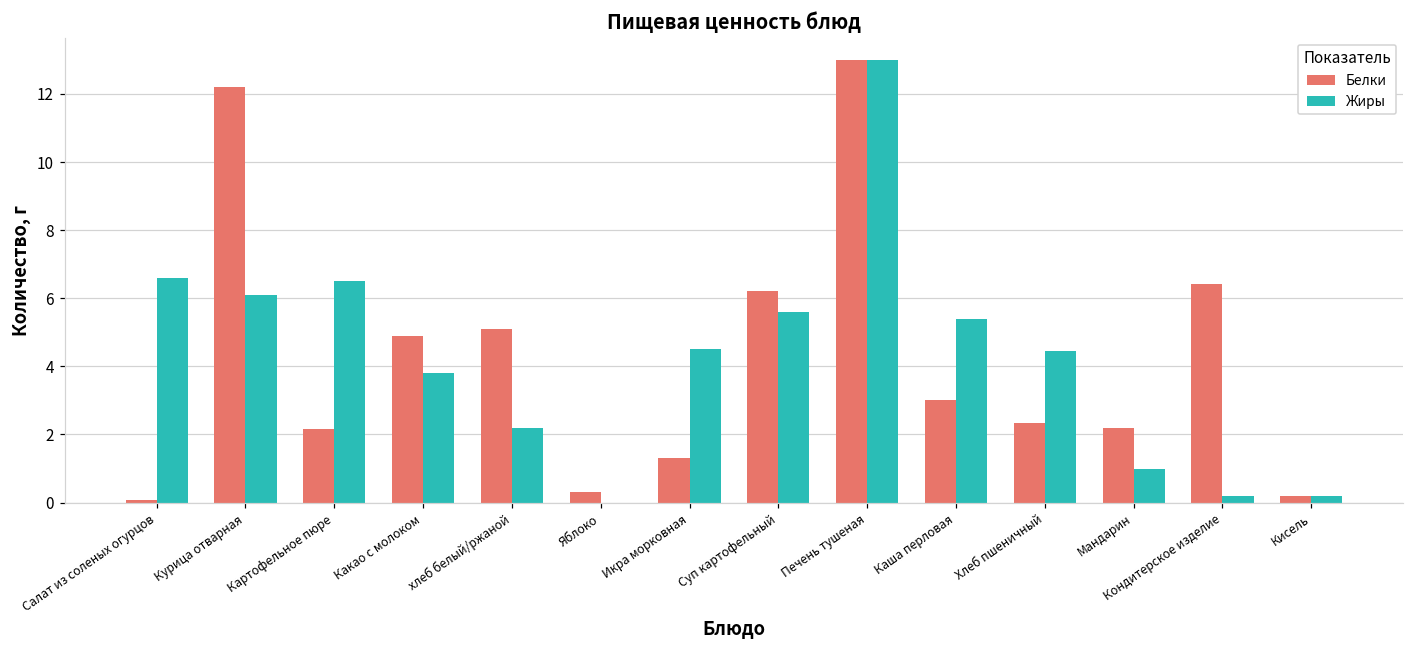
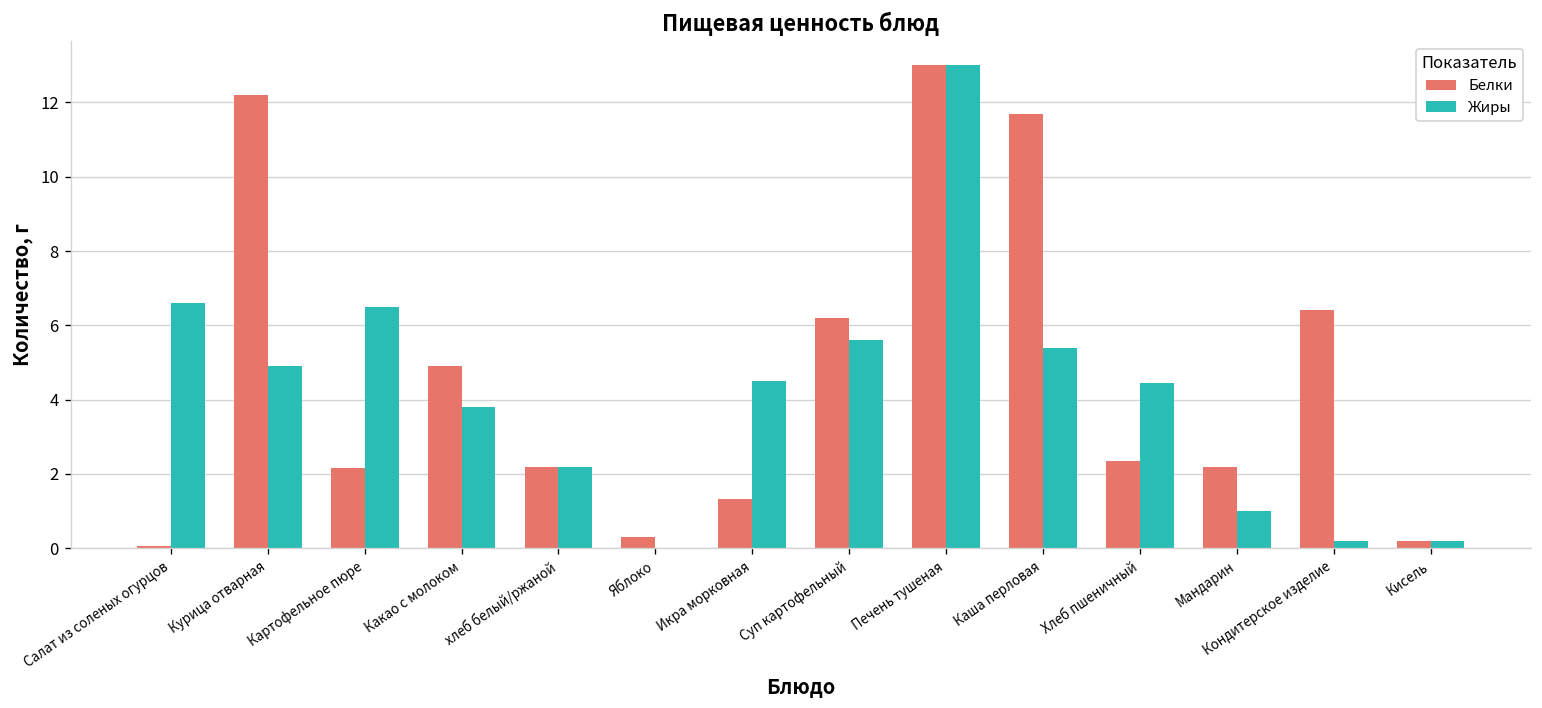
Жиры, Курица отварная: 6.1 -> 4.9
Белки, хлеб белый/ржаной: 5.1 -> 2.2
Белки, Каша перловая: 3.0 -> 11.7
